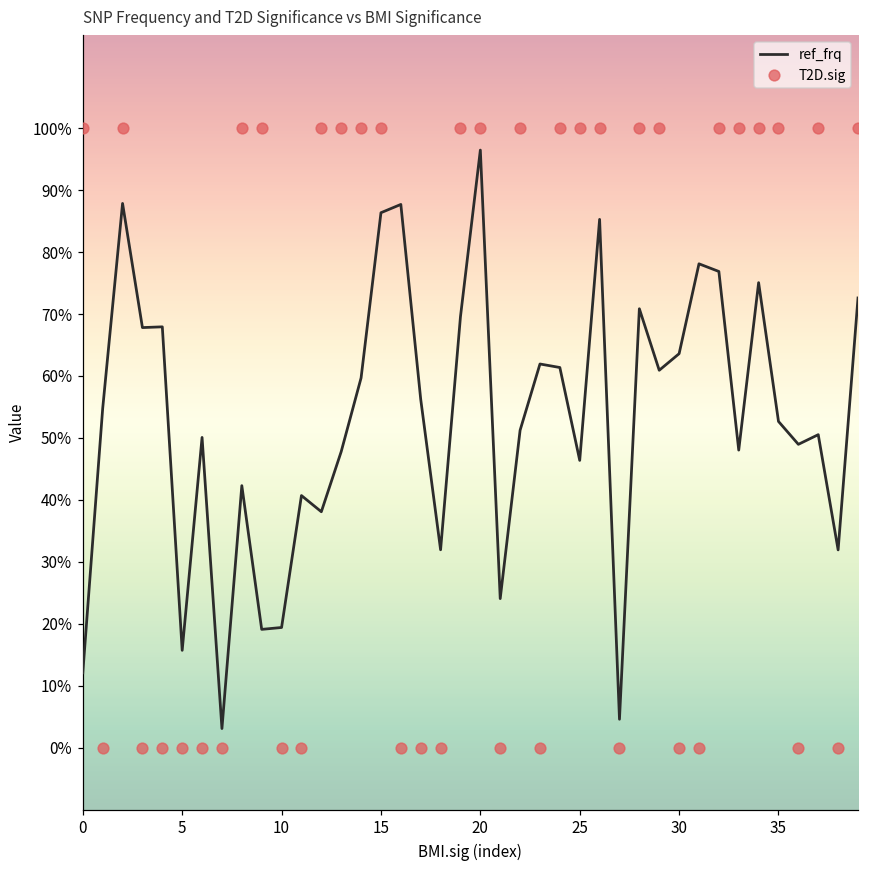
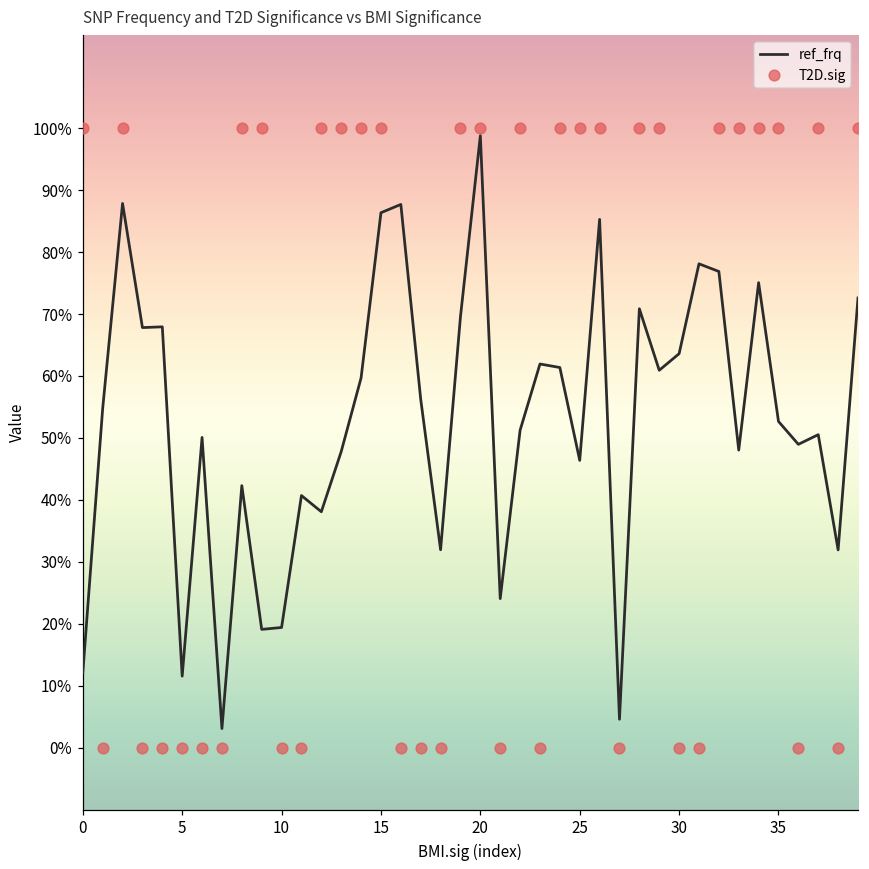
ref_frq, 5: 16% -> 12%
ref_frq, 20: 96% -> 99%
